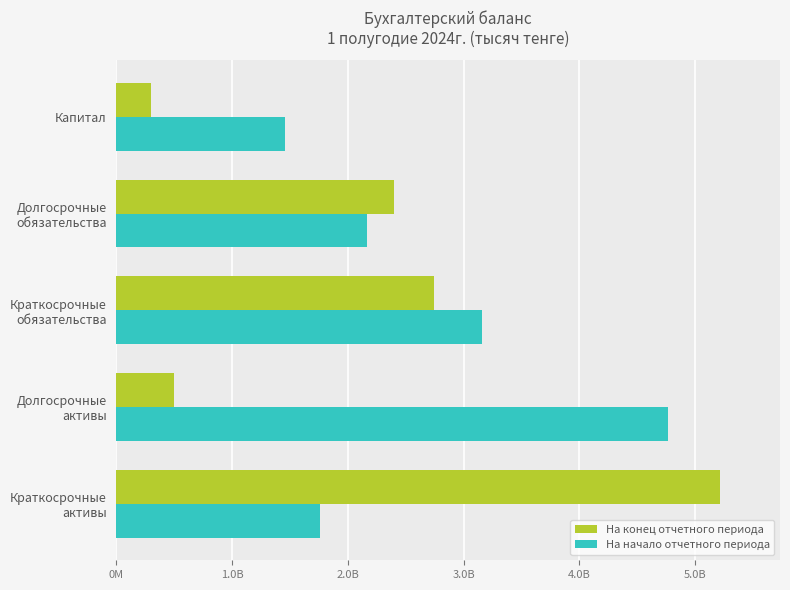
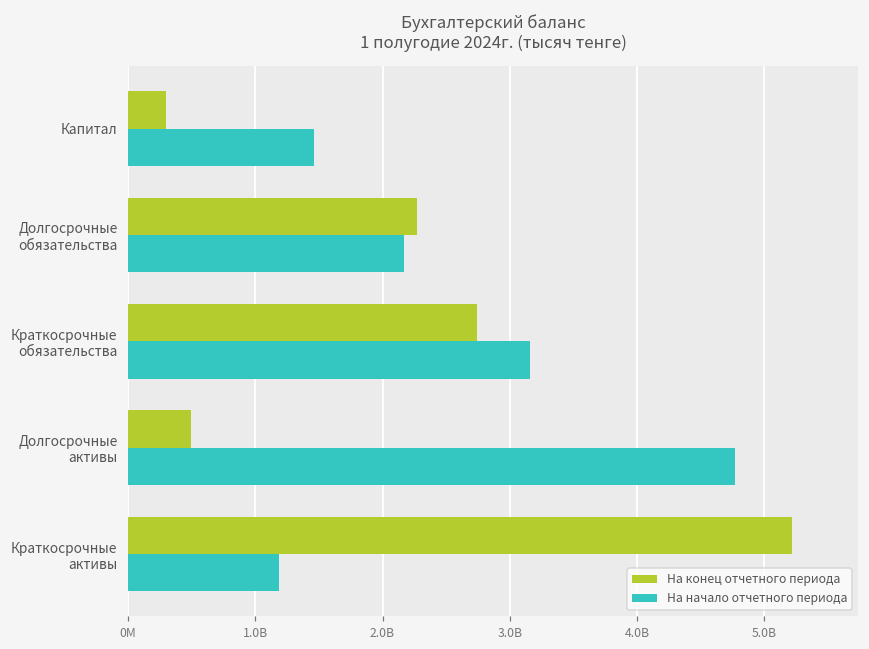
На конец отчетного периода, Долгосрочные обязательства: 2400000000 -> 2270000000
На начало отчетного периода, Краткосрочные активы: 1760000000 -> 1190000000
